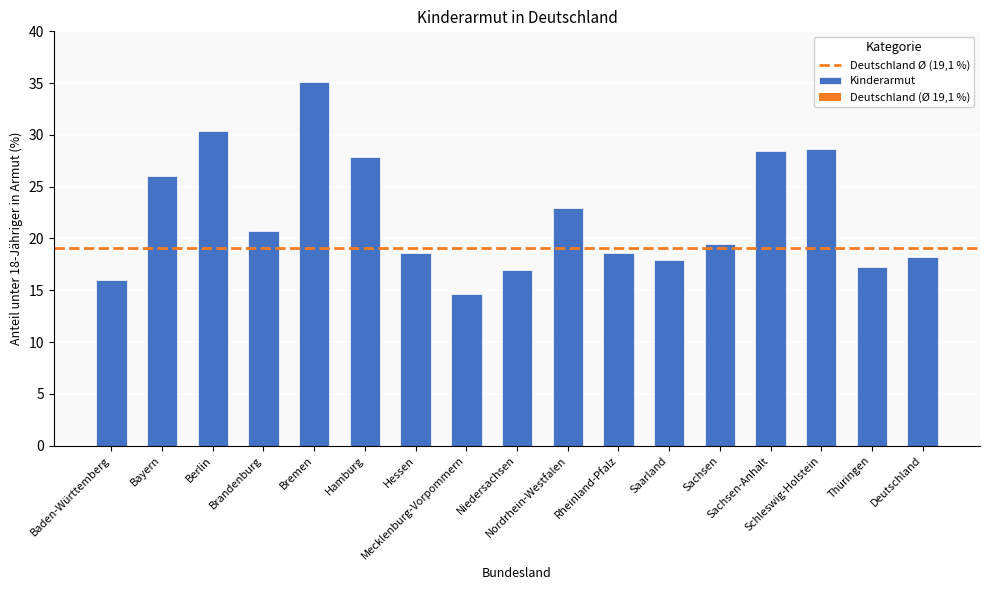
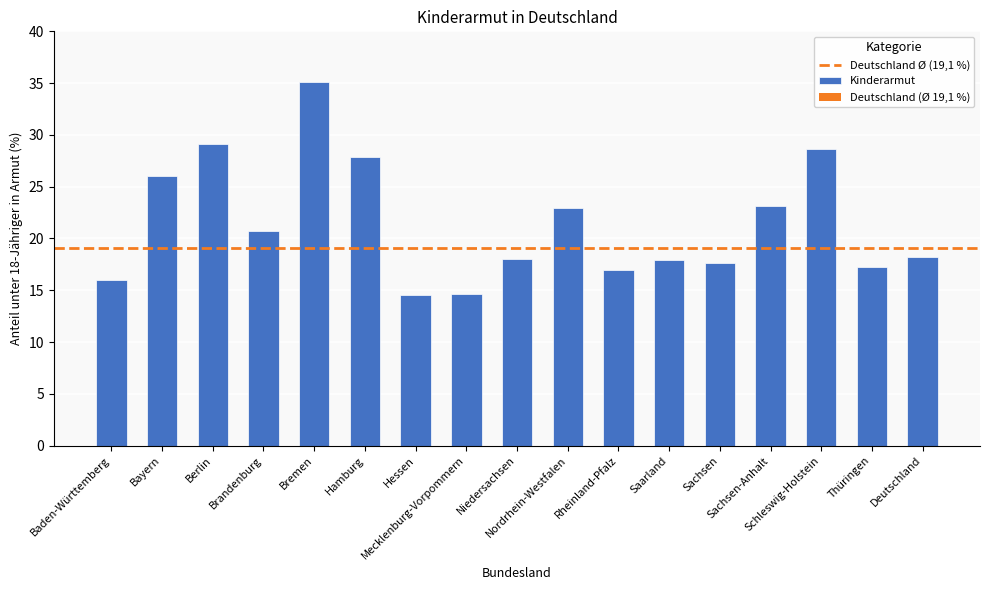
Kinderarmut, Berlin: 30.4 -> 29.1
Kinderarmut, Hessen: 18.6 -> 14.5
Kinderarmut, Niedersachsen: 17 -> 18
Kinderarmut, Rheinland-Pfalz: 18.6 -> 17.0
Kinderarmut, Sachsen: 19.5 -> 17.6
Kinderarmut, Sachsen-Anhalt: 28.4 -> 23.1
